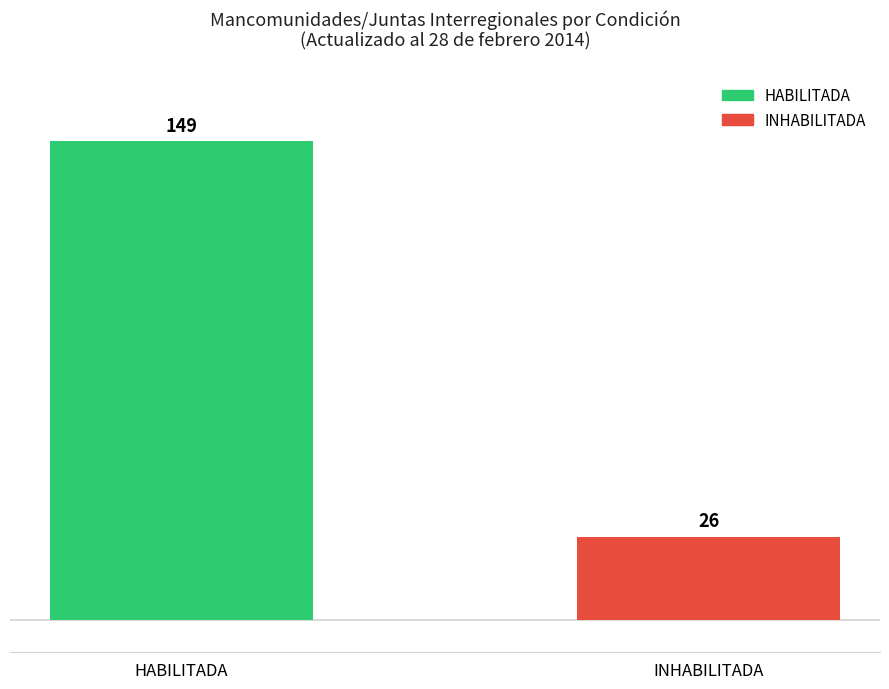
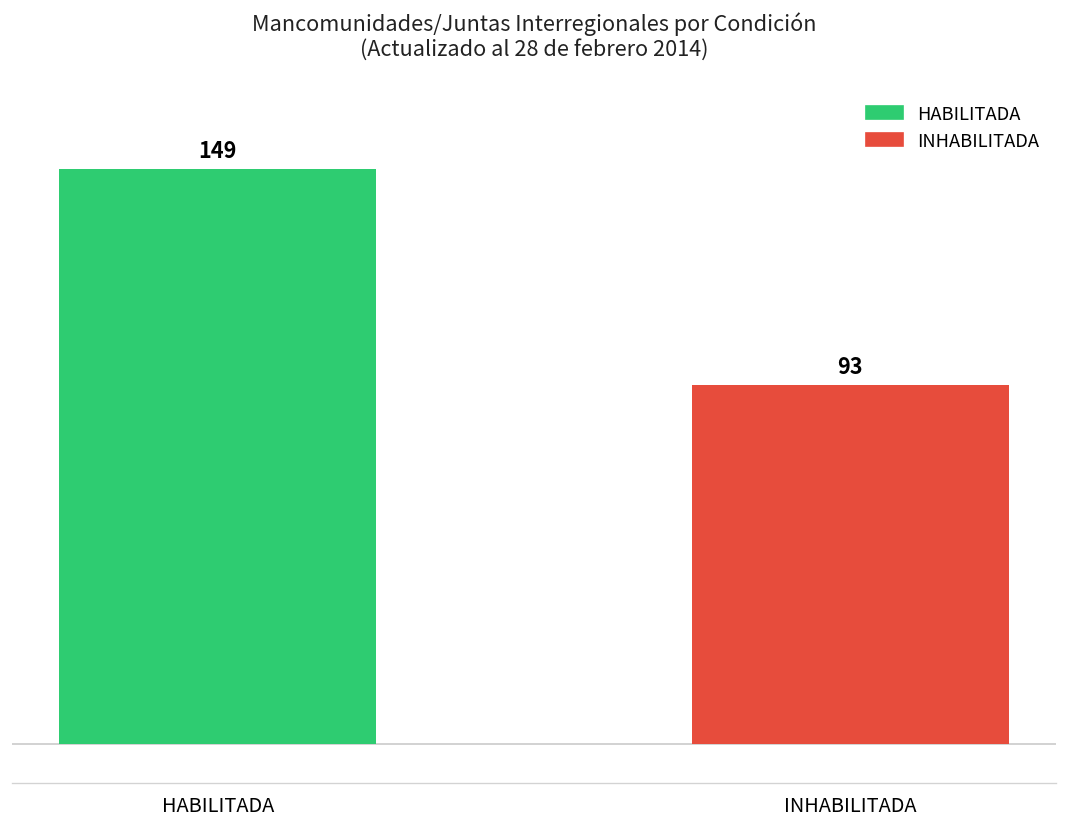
INHABILITADA: 26 -> 93
